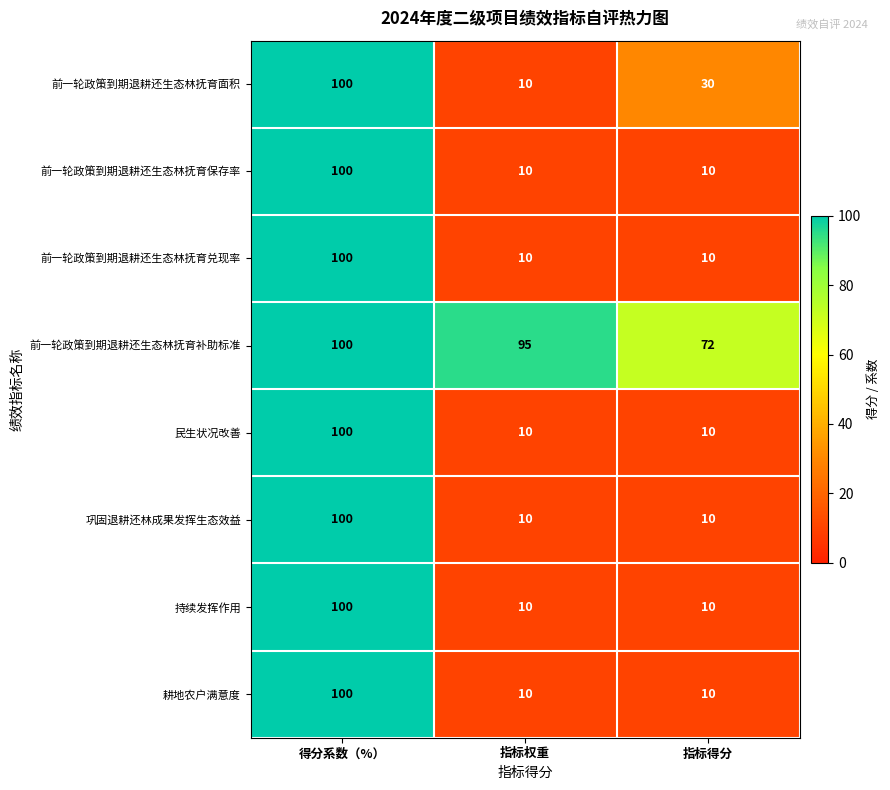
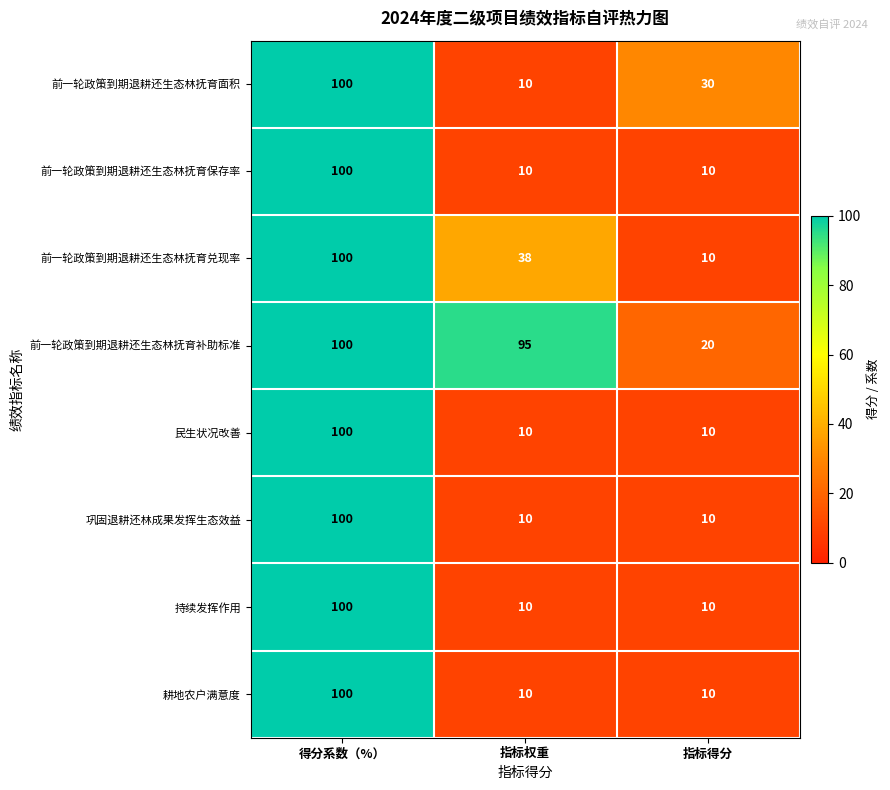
前一轮政策到期退耕还生态林抚育兑现率, 指标权重: 10 -> 38
前一轮政策到期退耕还生态林抚育补助标准, 指标得分: 72 -> 20
